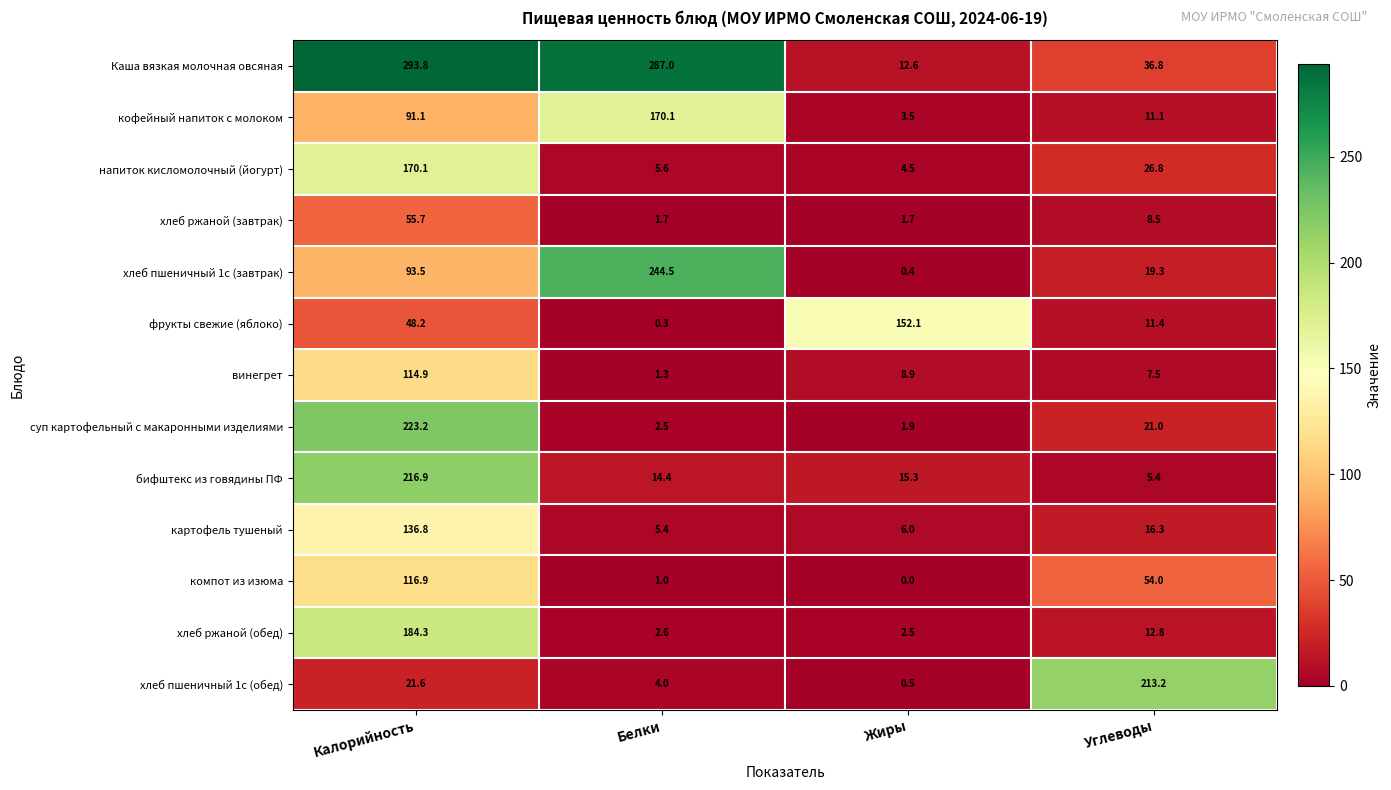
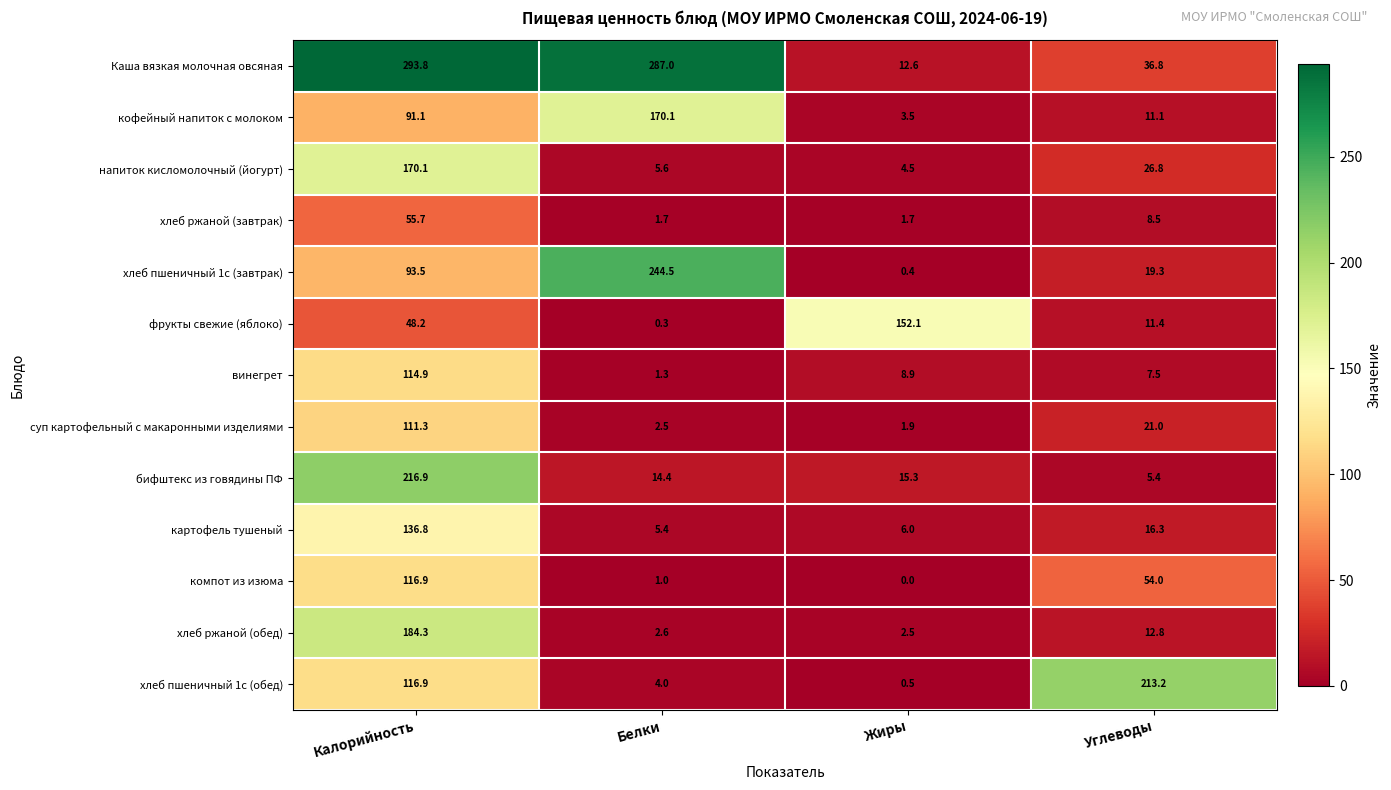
суп картофельный с макаронными изделиями, Калорийность: 223.2 -> 111.3
хлеб пшеничный 1с (обед), Калорийность: 21.6 -> 116.9
